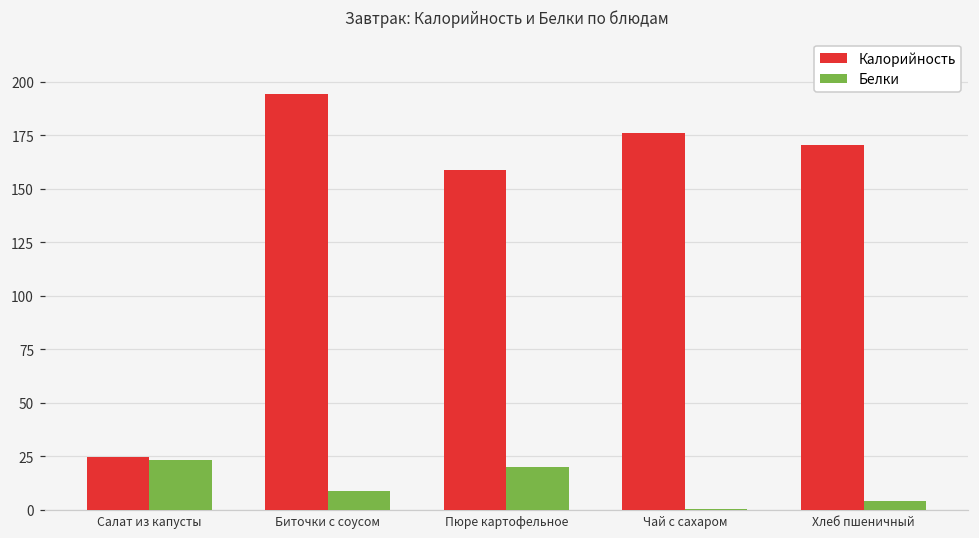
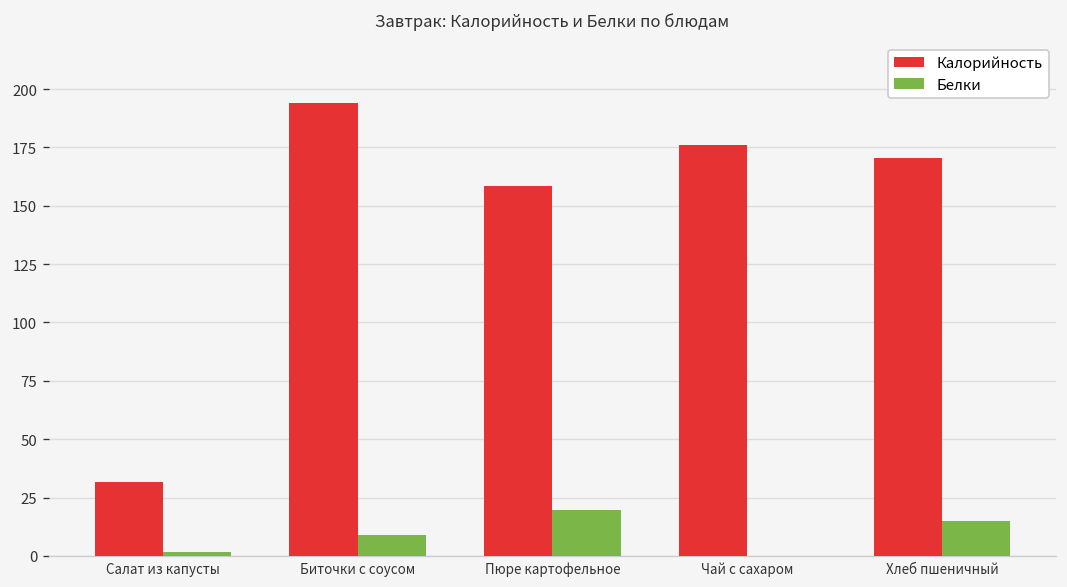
Калорийность, Салат из капусты: 25 -> 32
Белки, Салат из капусты: 23 -> 2
Белки, Хлеб пшеничный: 4 -> 15
